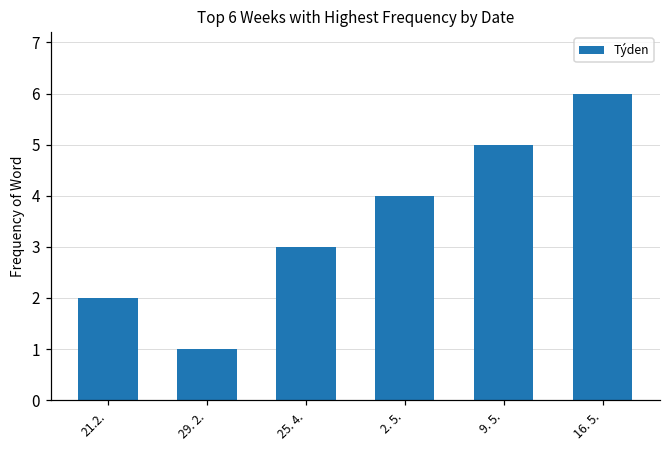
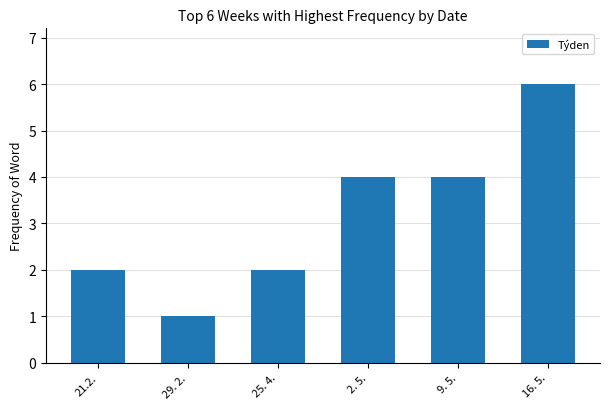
25. 4.: 3 -> 2
9. 5.: 5 -> 4
